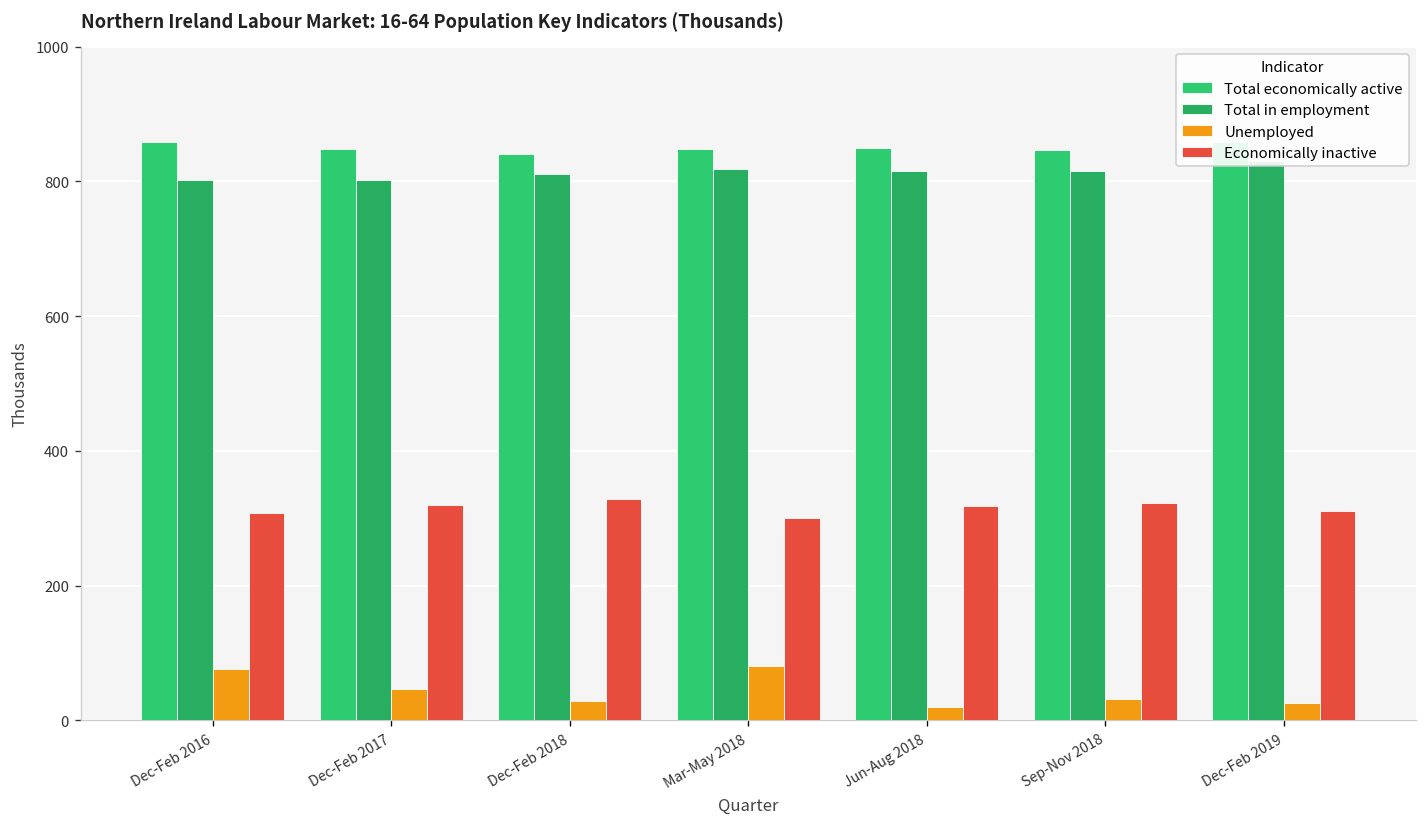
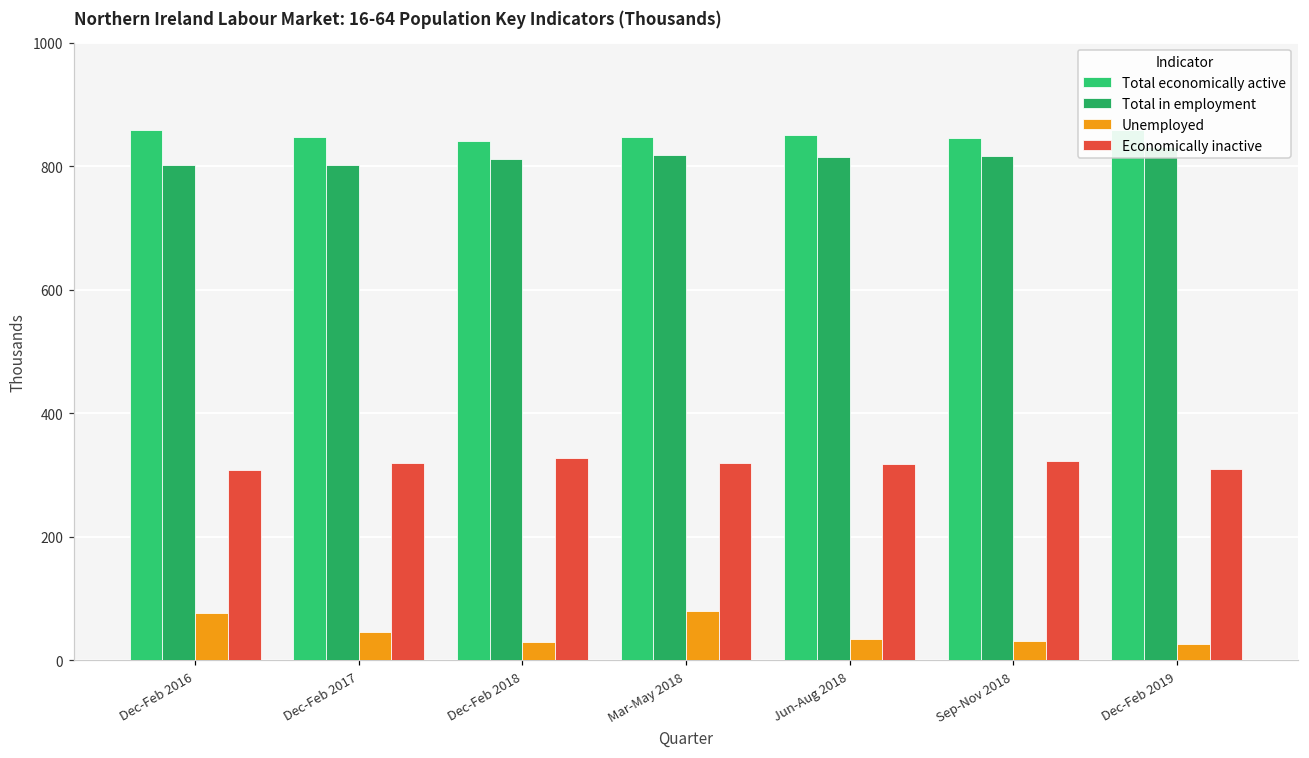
Economically inactive, Mar-May 2018: 300 -> 320
Unemployed, Jun-Aug 2018: 20 -> 40
